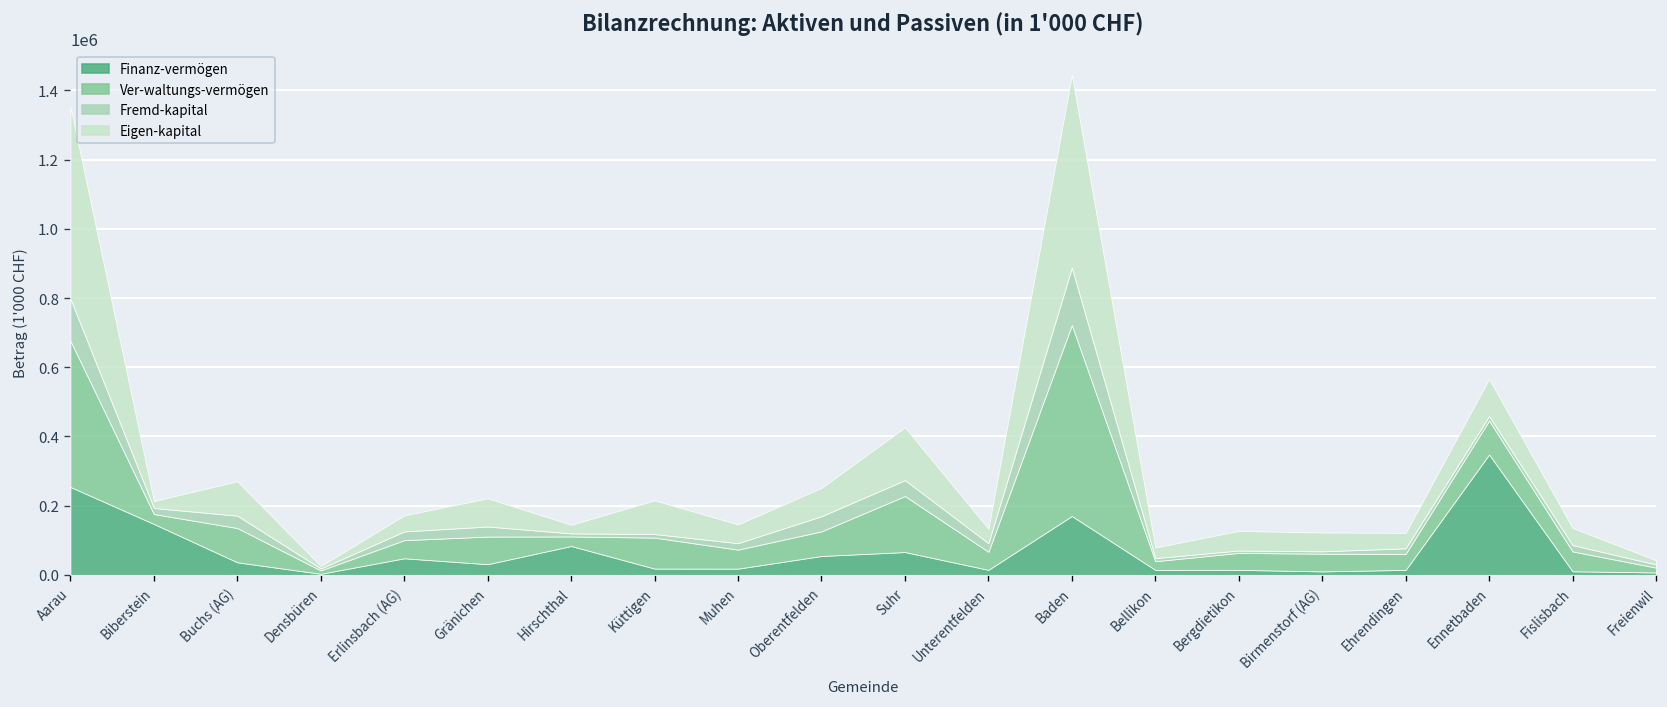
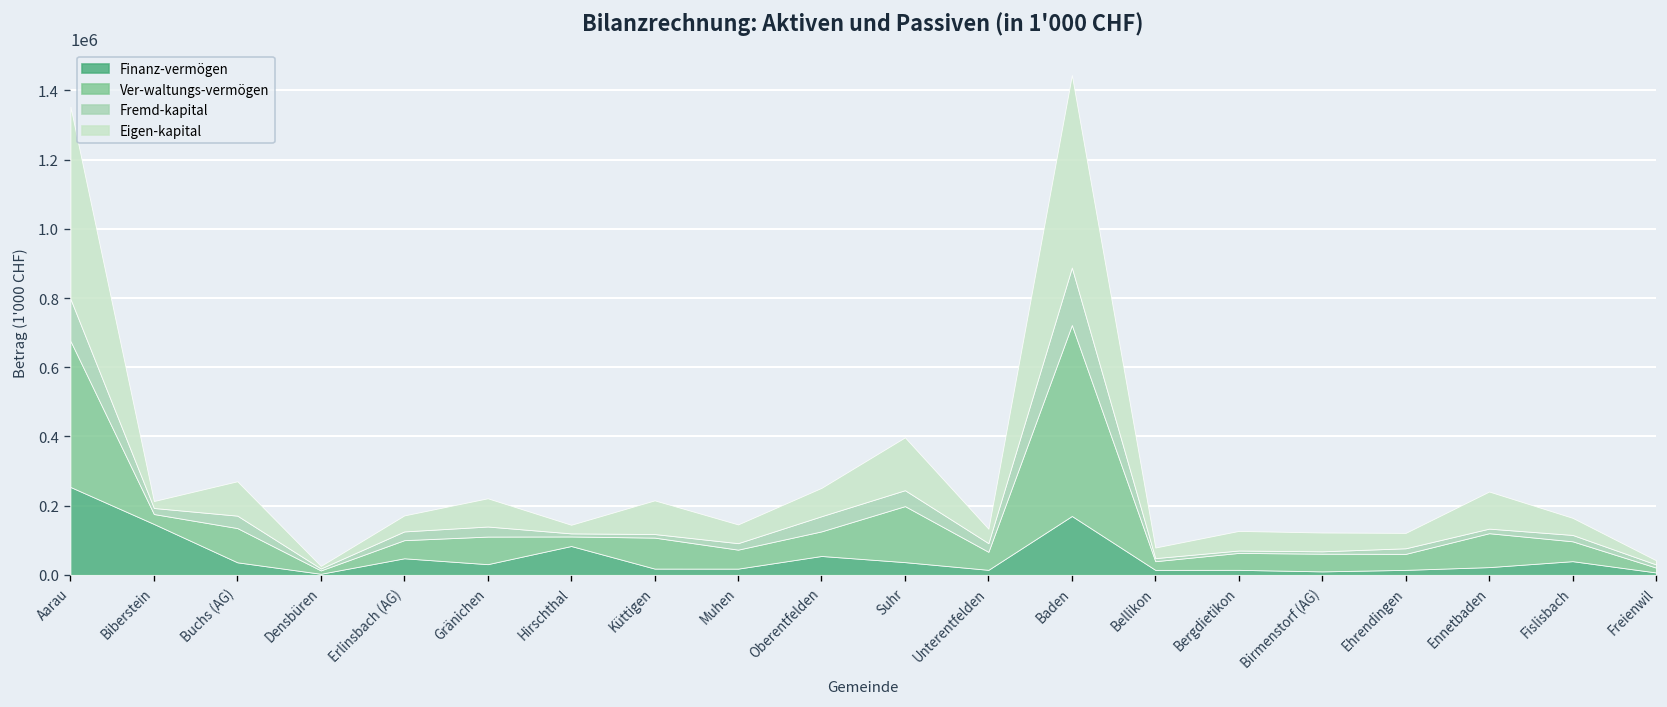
Finanz-vermögen, Suhr: 70000 -> 40000
Finanz-vermögen, Ennetbaden: 350000 -> 20000
Finanz-vermögen, Fislisbach: 10000 -> 40000
